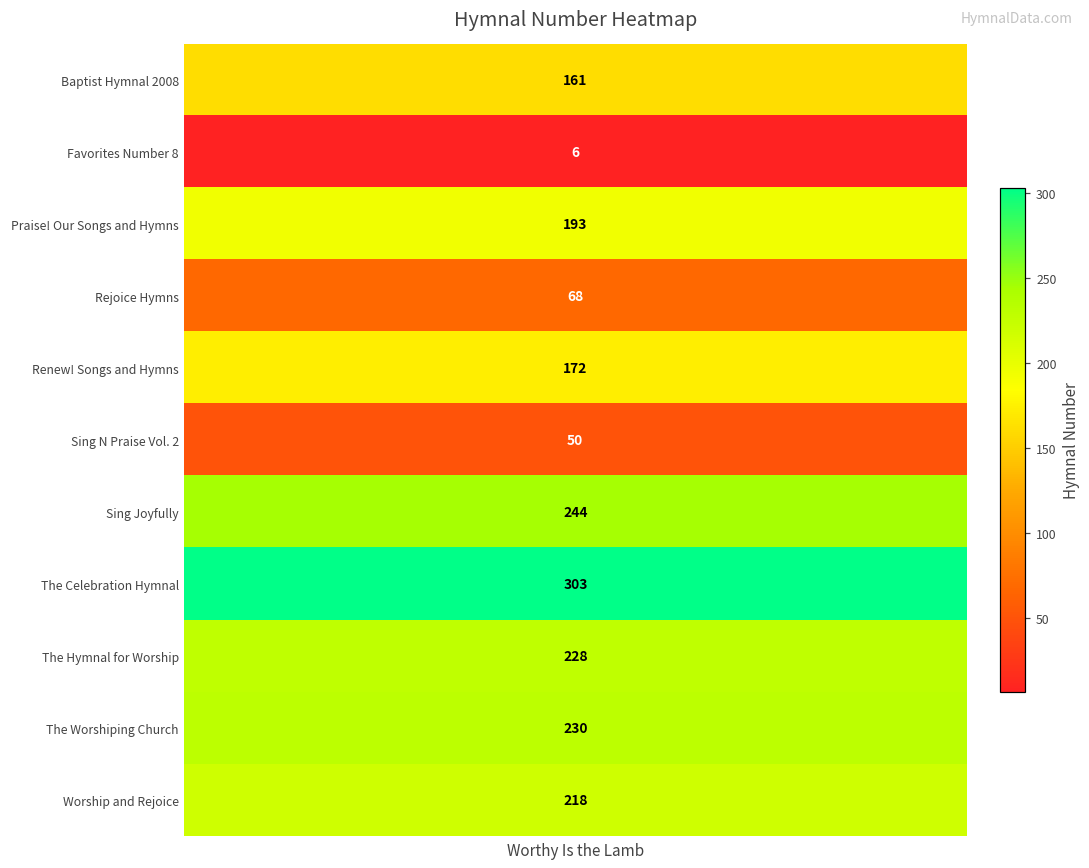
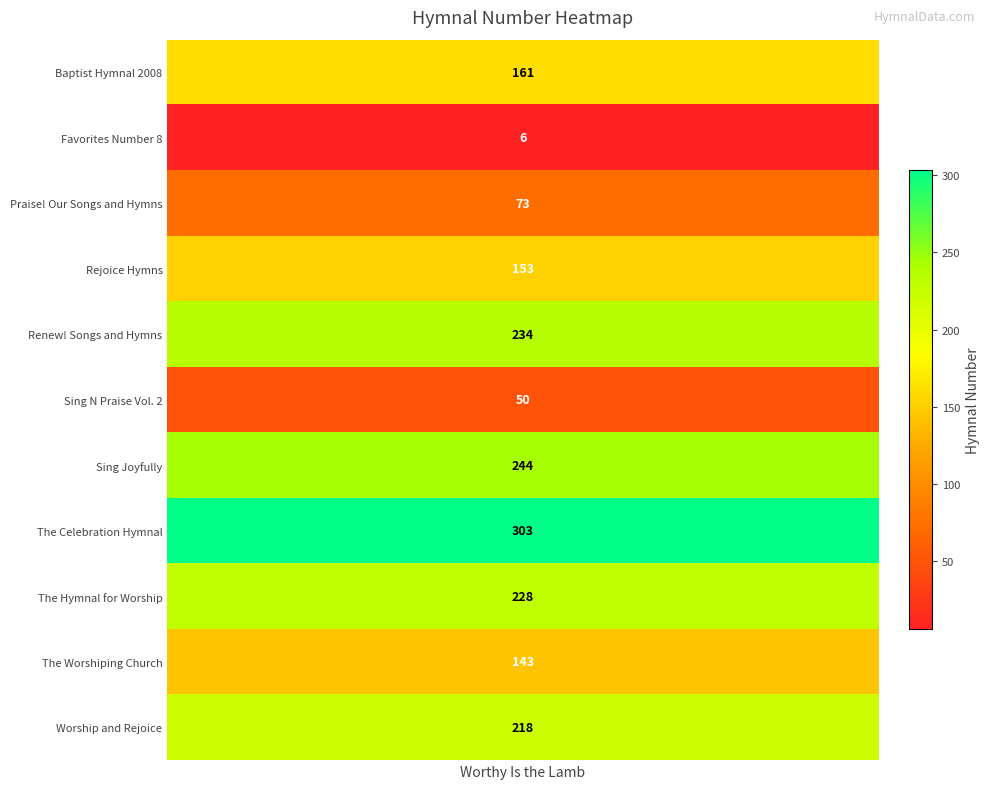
Praise! Our Songs and Hymns, Worthy Is the Lamb: 193 -> 73
Rejoice Hymns, Worthy Is the Lamb: 68 -> 153
Renew! Songs and Hymns, Worthy Is the Lamb: 172 -> 234
The Worshiping Church, Worthy Is the Lamb: 230 -> 143
